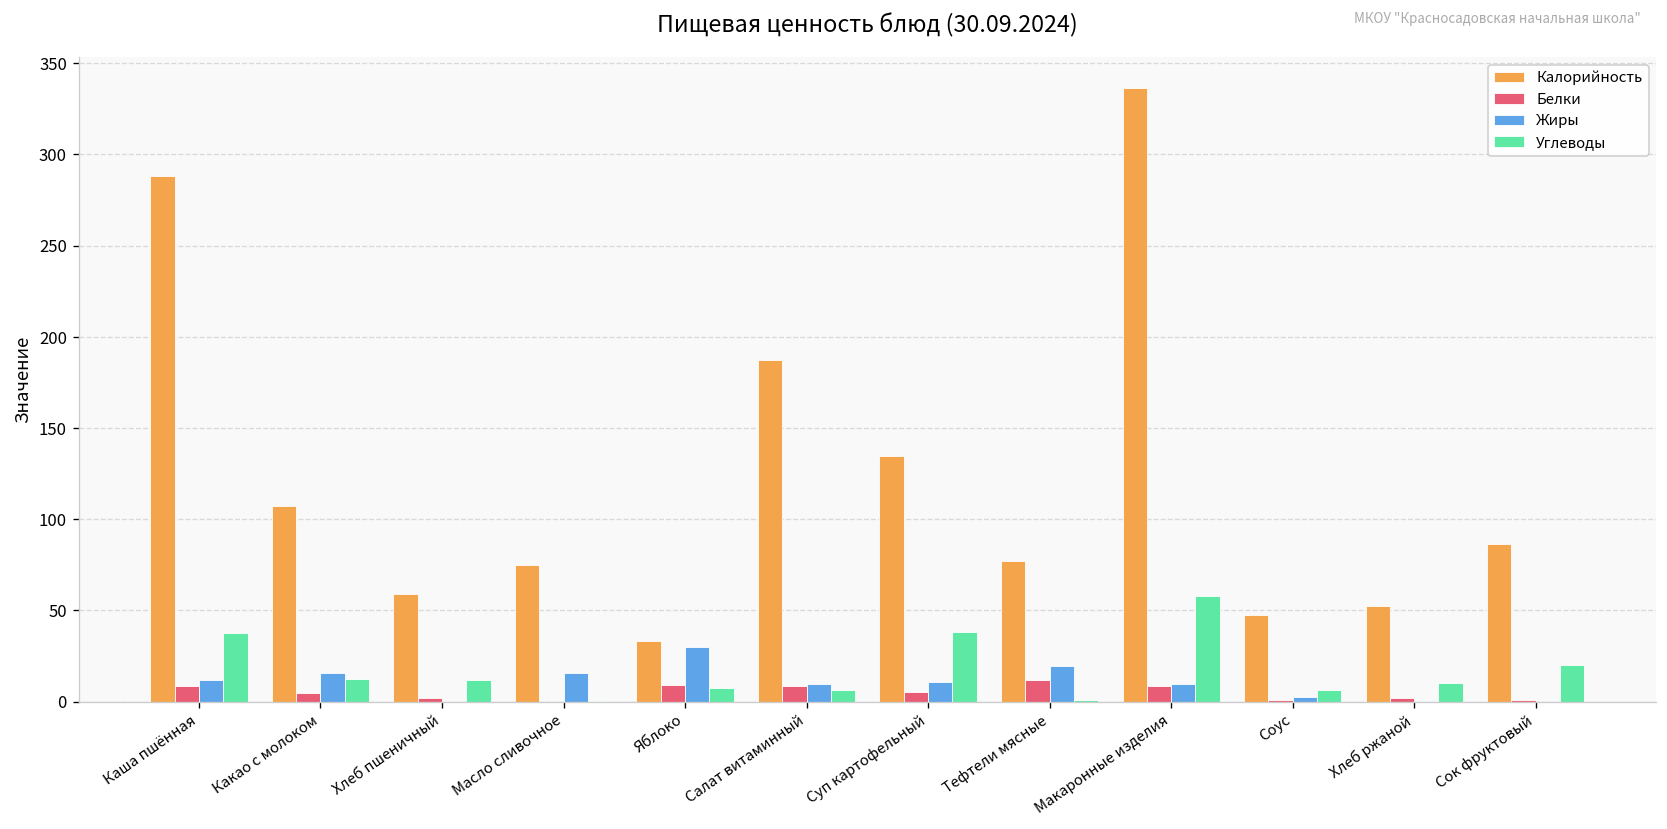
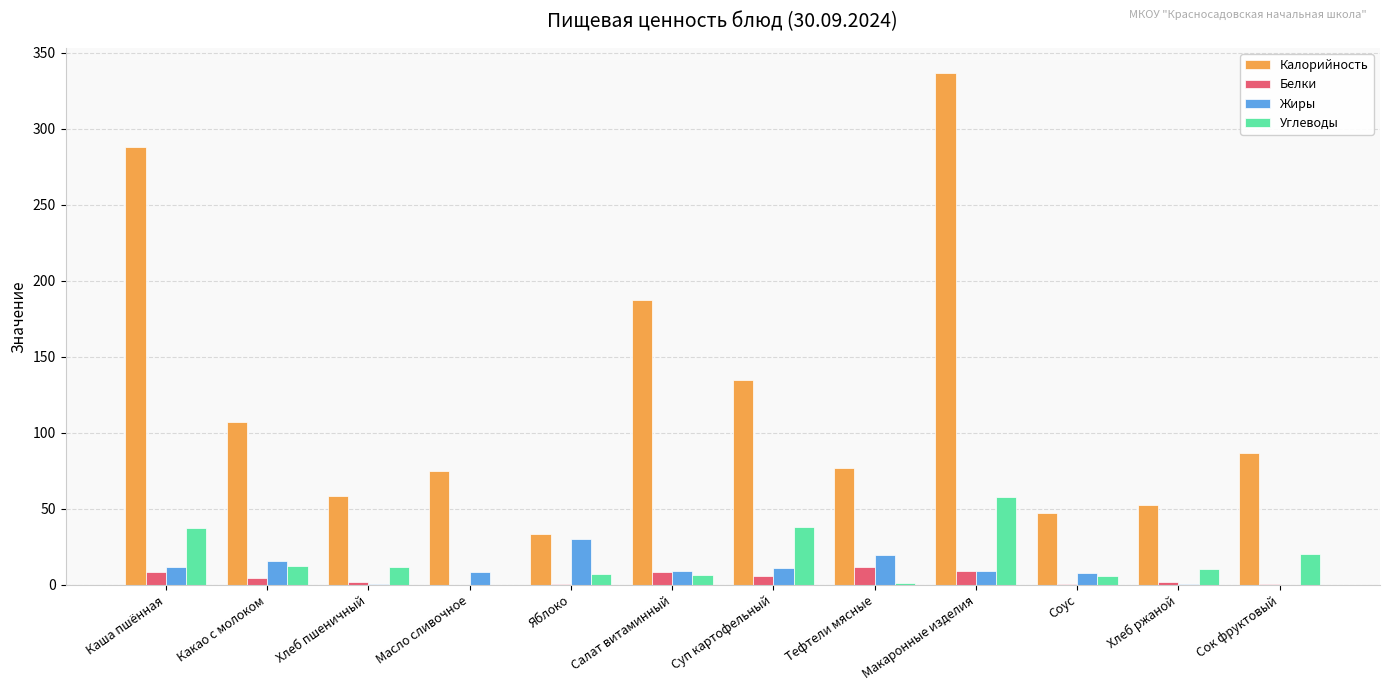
Жиры, Масло сливочное: 16 -> 8
Белки, Яблоко: 9 -> 0
Жиры, Соус: 2 -> 8
